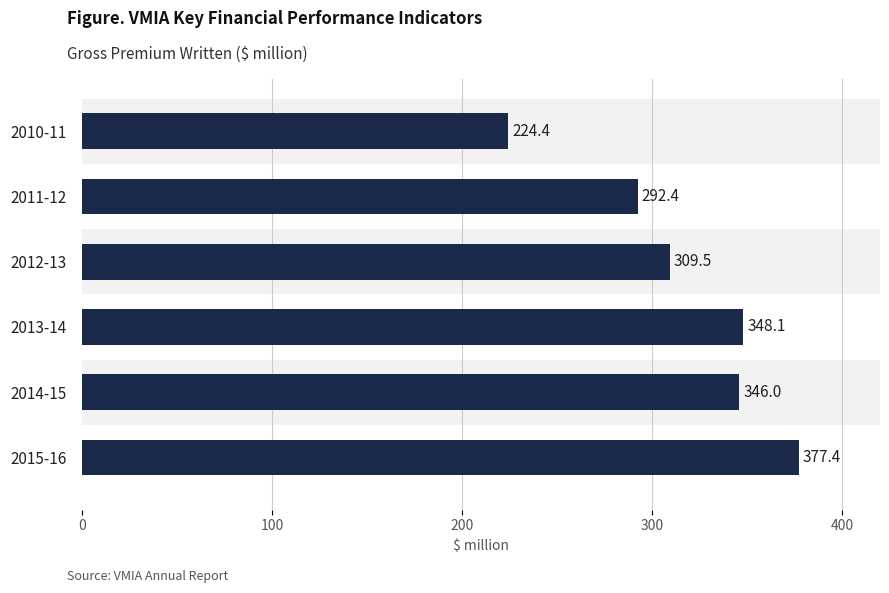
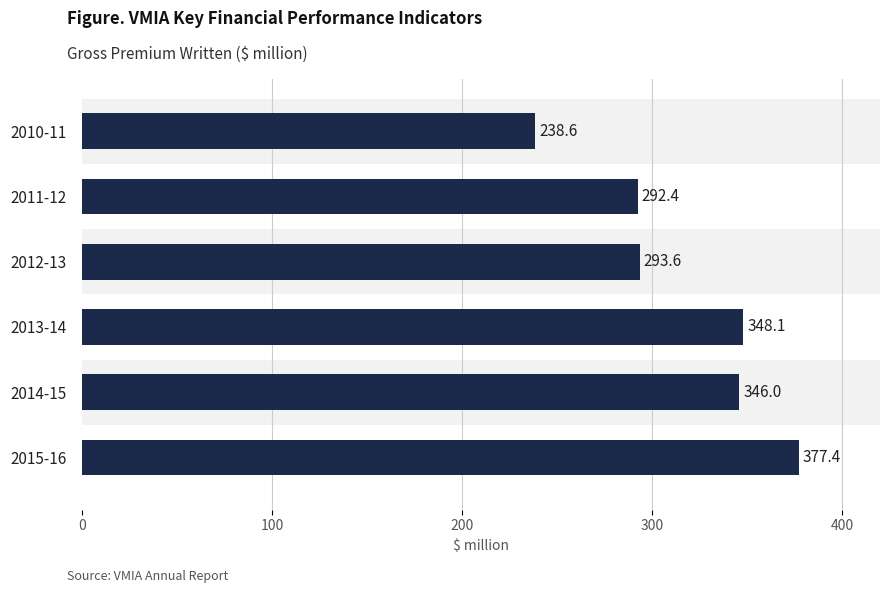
2010-11: 224.4 -> 238.6
2012-13: 309.5 -> 293.6
